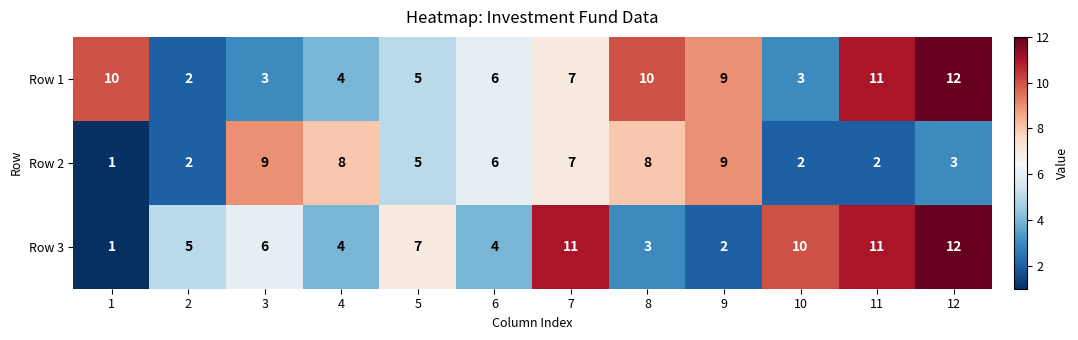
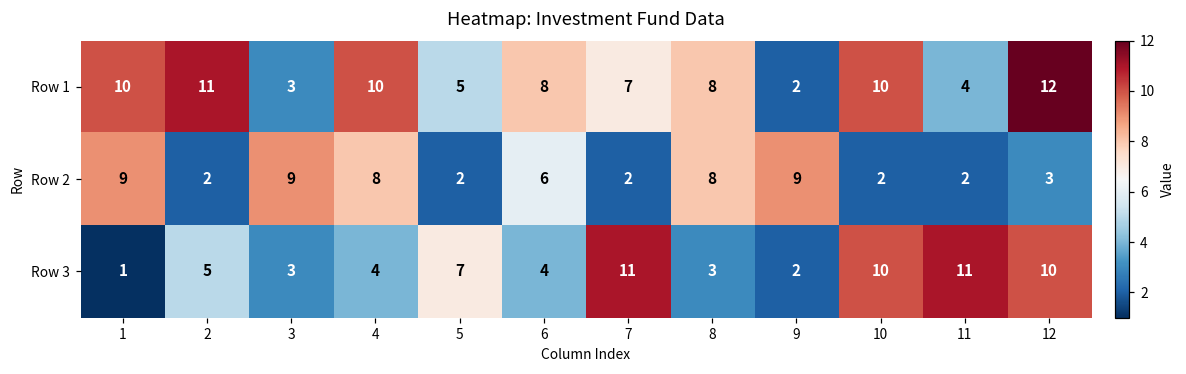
Row 1, 2: 2 -> 11
Row 1, 4: 4 -> 10
Row 1, 6: 6 -> 8
Row 1, 8: 10 -> 8
Row 1, 9: 9 -> 2
Row 1, 10: 3 -> 10
Row 1, 11: 11 -> 4
Row 2, 1: 1 -> 9
Row 2, 5: 5 -> 2
Row 2, 7: 7 -> 2
Row 3, 3: 6 -> 3
Row 3, 12: 12 -> 10
